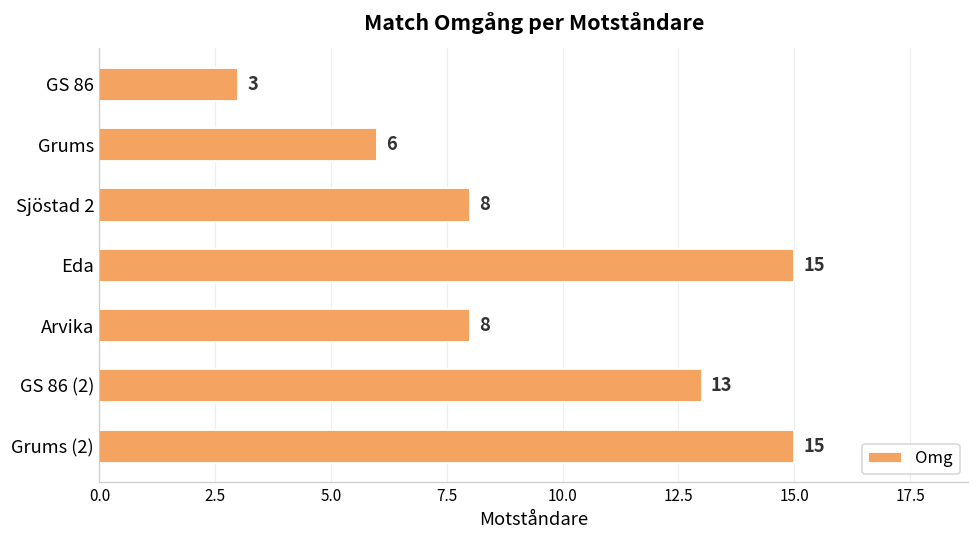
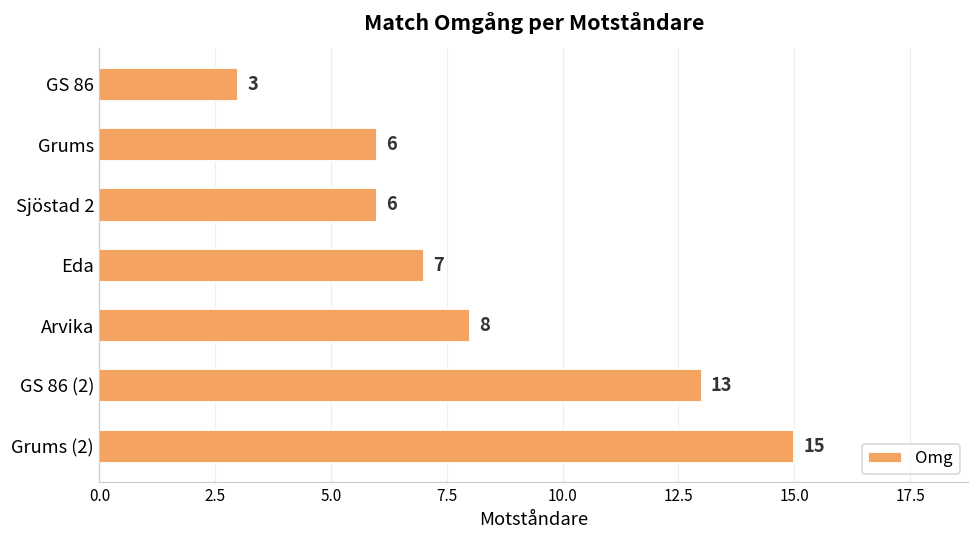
Sjöstad 2: 8 -> 6
Eda: 15 -> 7
